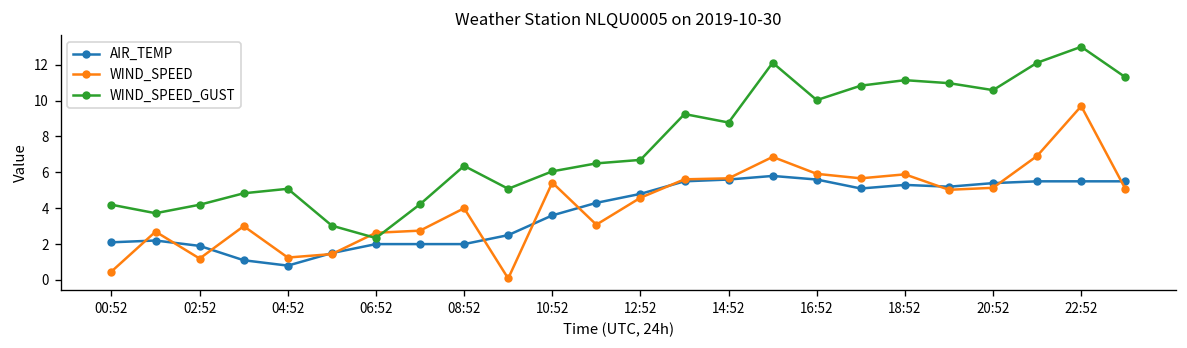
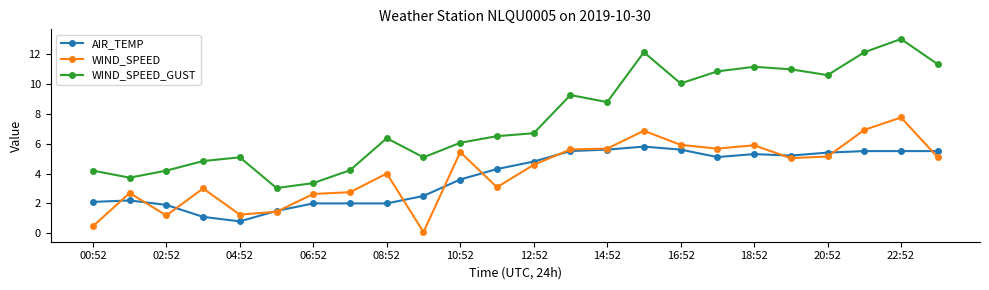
WIND_SPEED_GUST, 06:52: 2.3 -> 3.4
WIND_SPEED, 22:52: 9.7 -> 7.7
